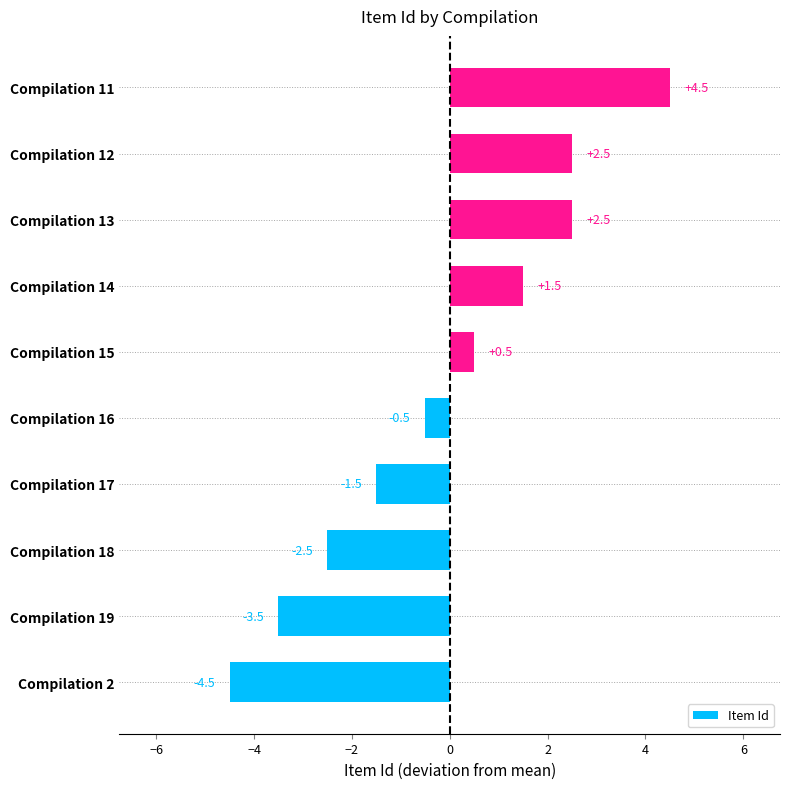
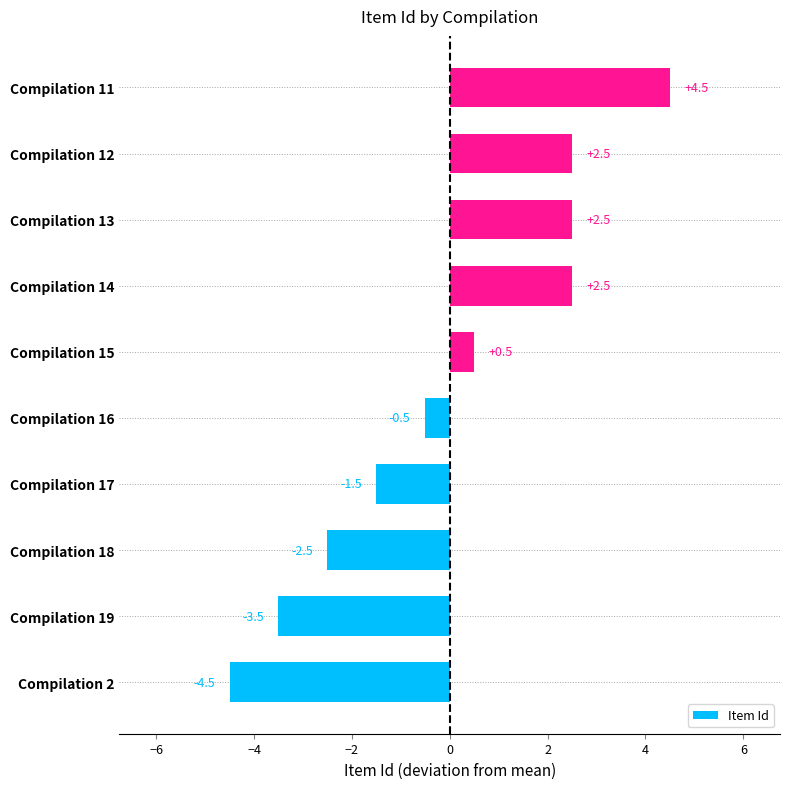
Compilation 14: +1.5 -> +2.5
